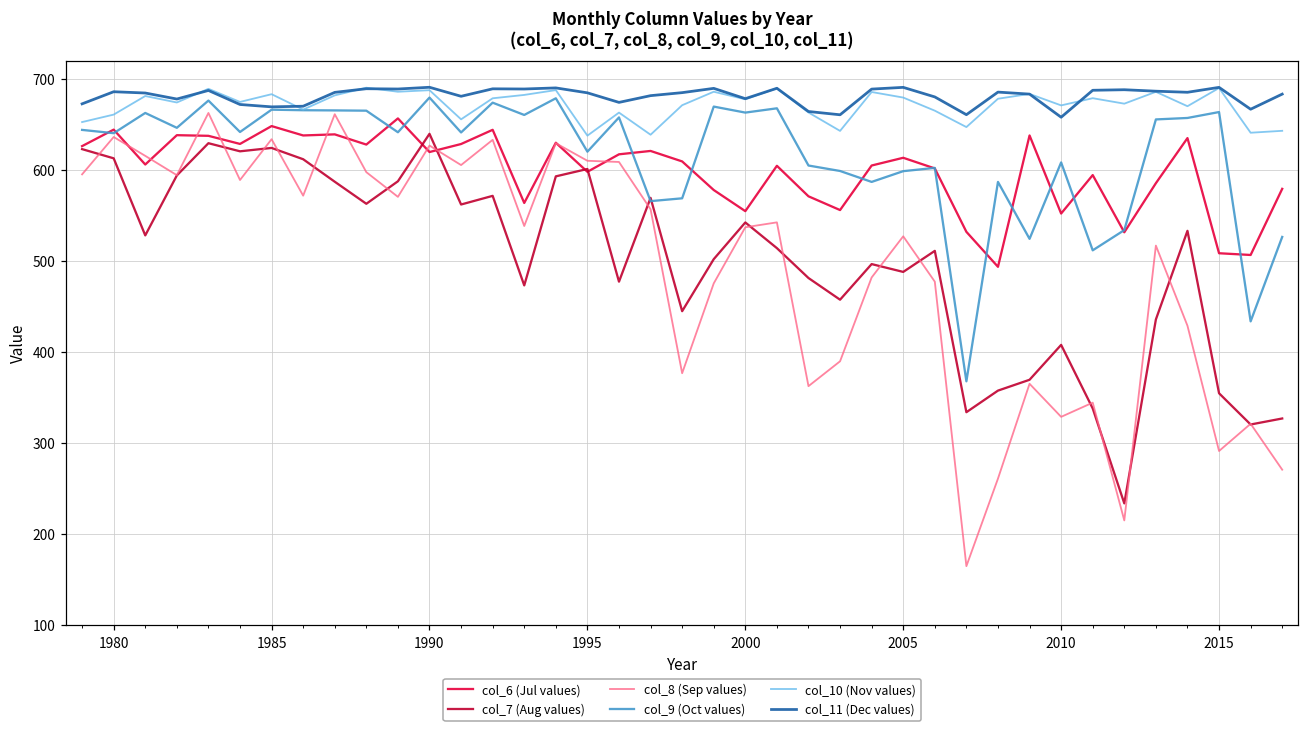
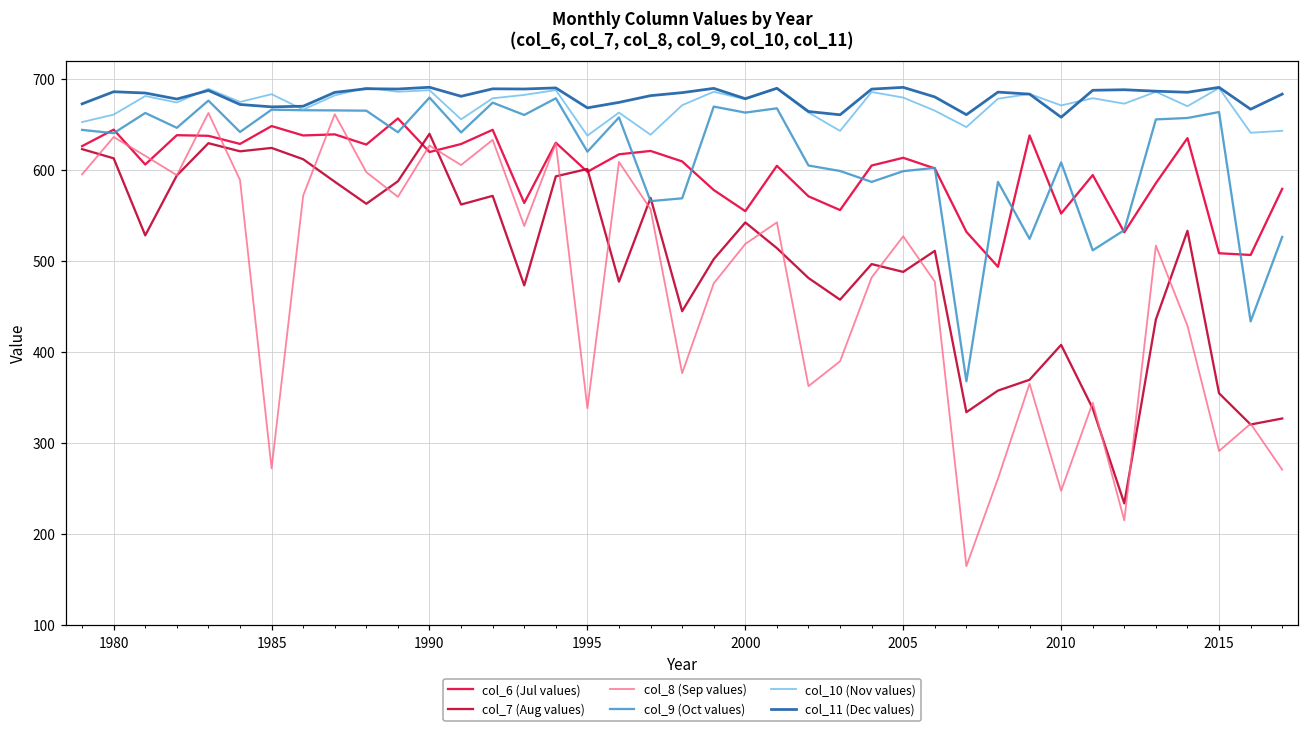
col_8 (Sep values), 1985: 630 -> 270
col_8 (Sep values), 1995: 610 -> 340
col_11 (Dec values), 1995: 680 -> 670
col_8 (Sep values), 2000: 540 -> 520
col_8 (Sep values), 2010: 330 -> 250
